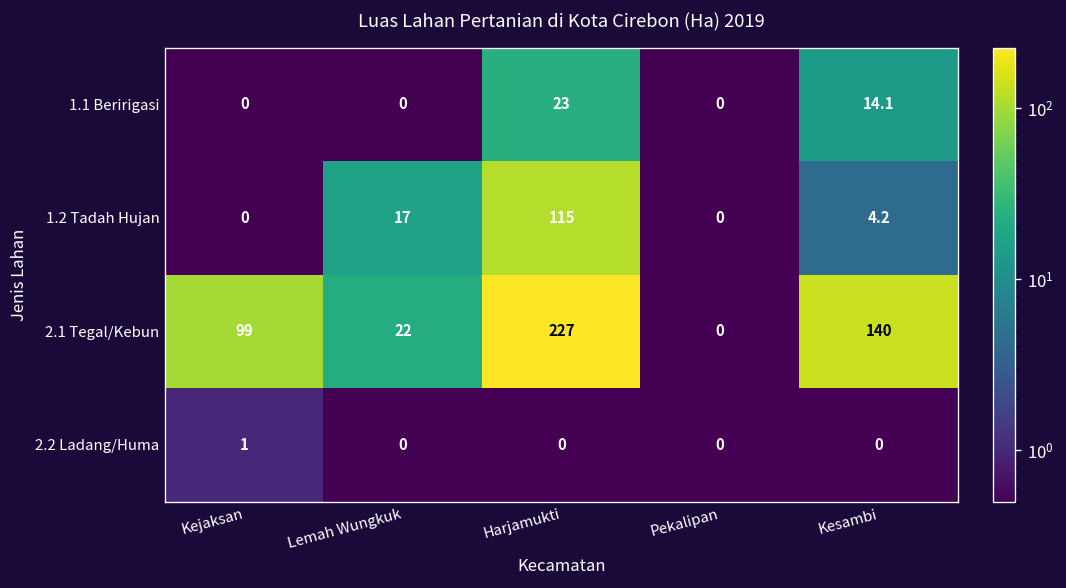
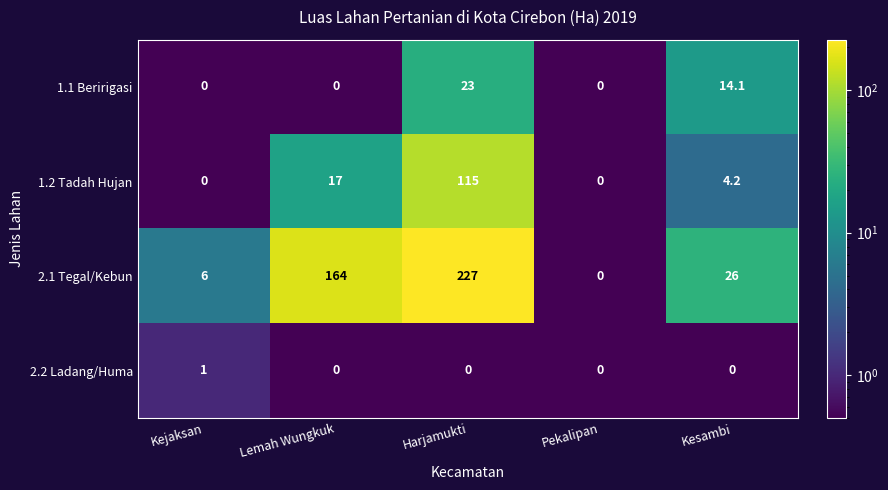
2.1 Tegal/Kebun, Kejaksan: 99 -> 6
2.1 Tegal/Kebun, Lemah Wungkuk: 22 -> 164
2.1 Tegal/Kebun, Kesambi: 140 -> 26
